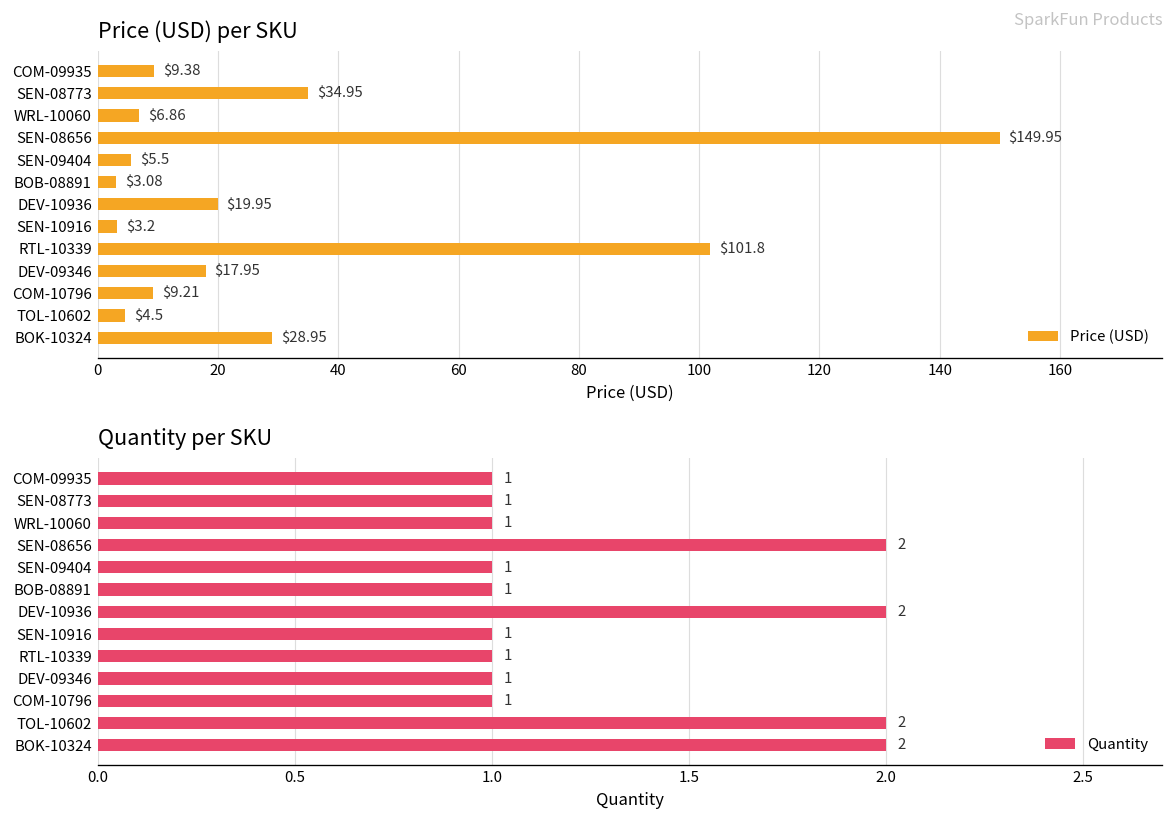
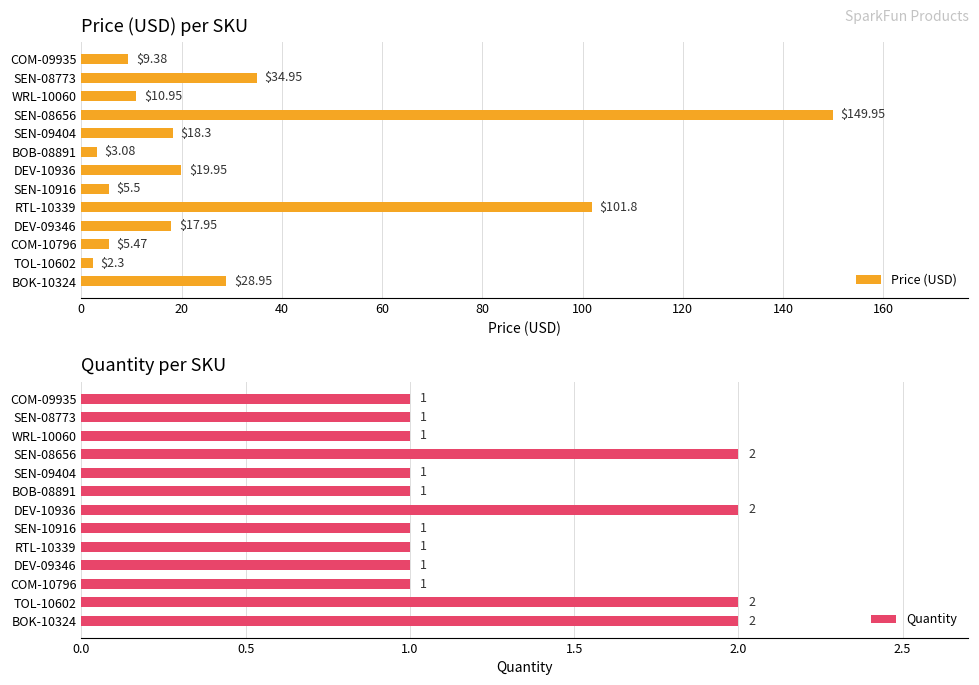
Price (USD) per SKU, WRL-10060: $6.86 -> $10.95
Price (USD) per SKU, SEN-09404: $5.5 -> $18.3
Price (USD) per SKU, SEN-10916: $3.2 -> $5.5
Price (USD) per SKU, COM-10796: $9.21 -> $5.47
Price (USD) per SKU, TOL-10602: $4.5 -> $2.3
